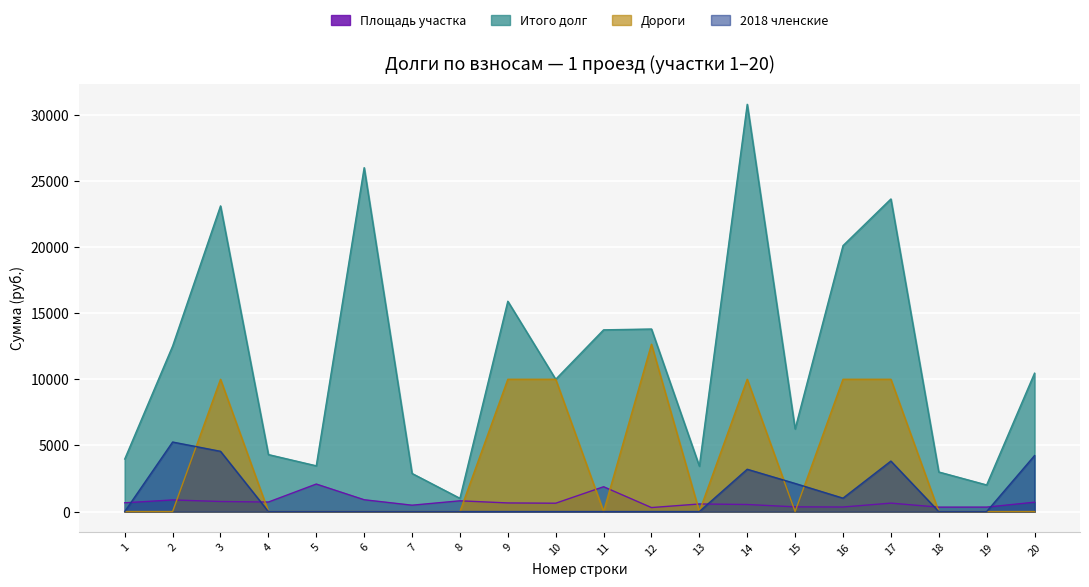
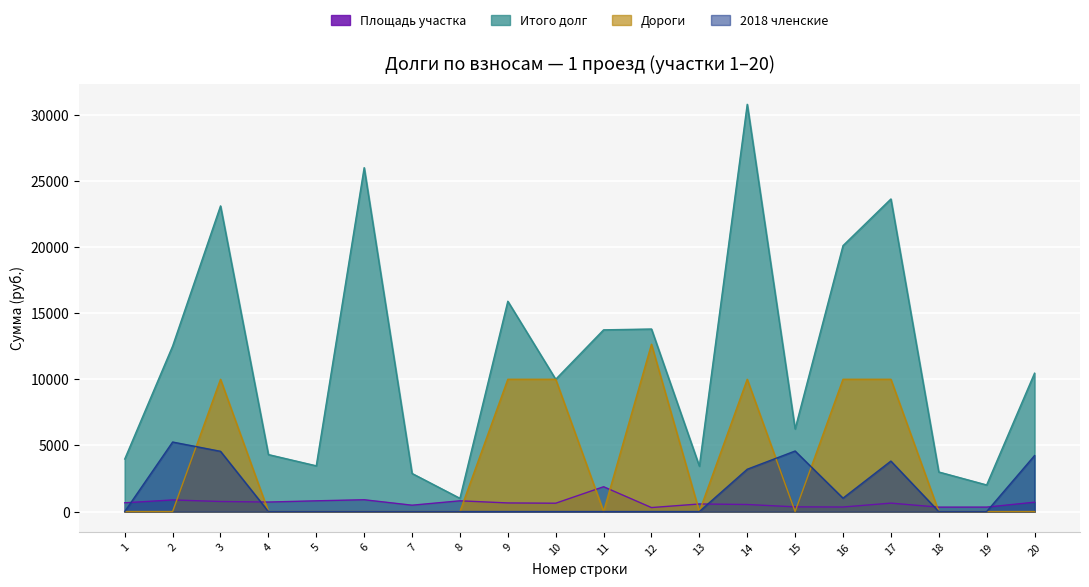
Площадь участка, 5: 2100 -> 800
2018 членские, 15: 2100 -> 4600
